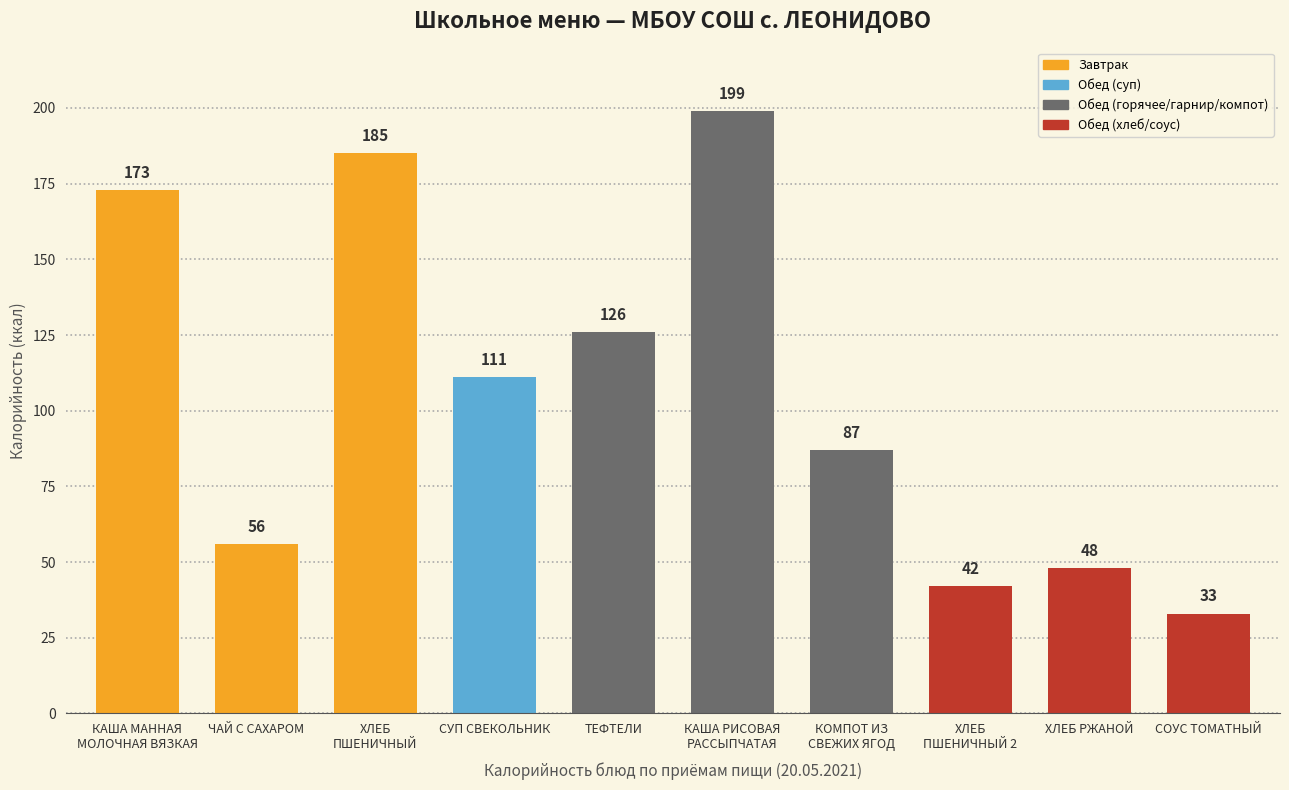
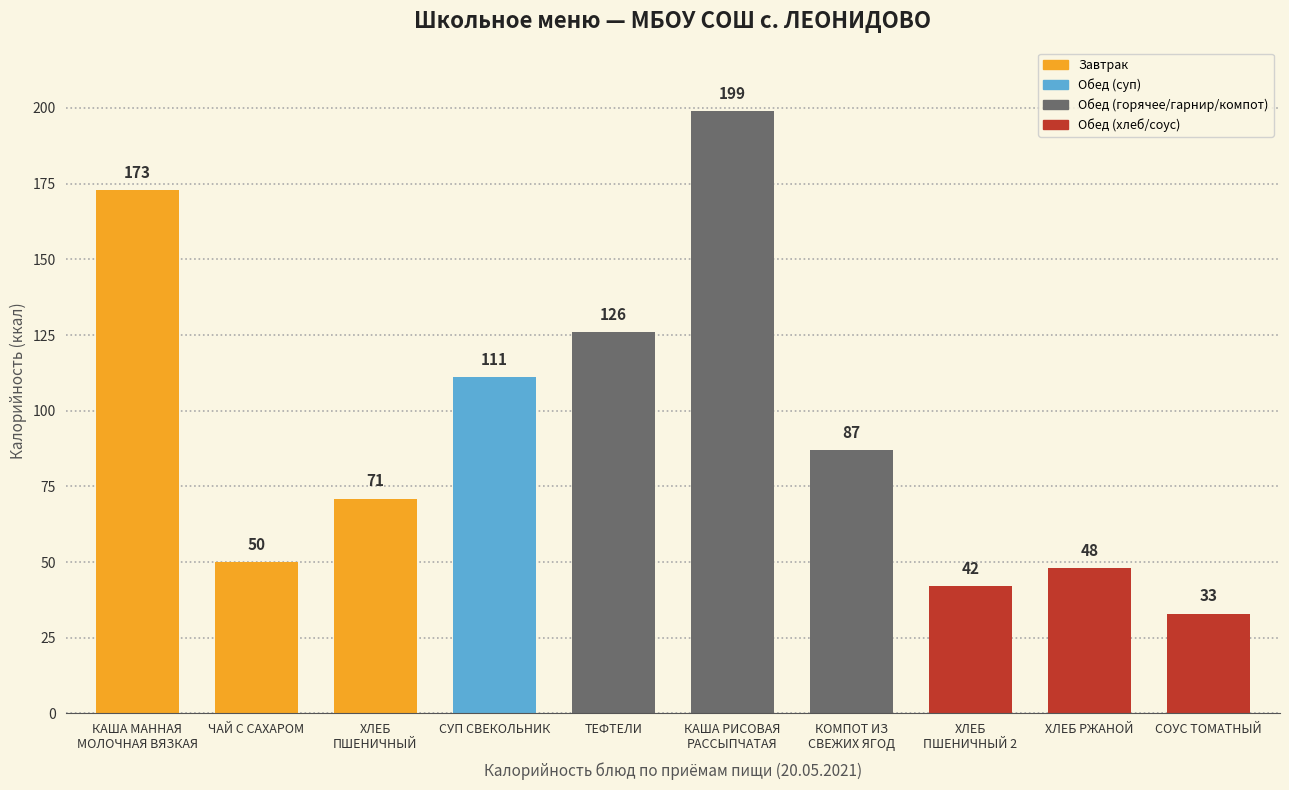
ЧАЙ С САХАРОМ: 56 -> 50
ХЛЕБ ПШЕНИЧНЫЙ: 185 -> 71
